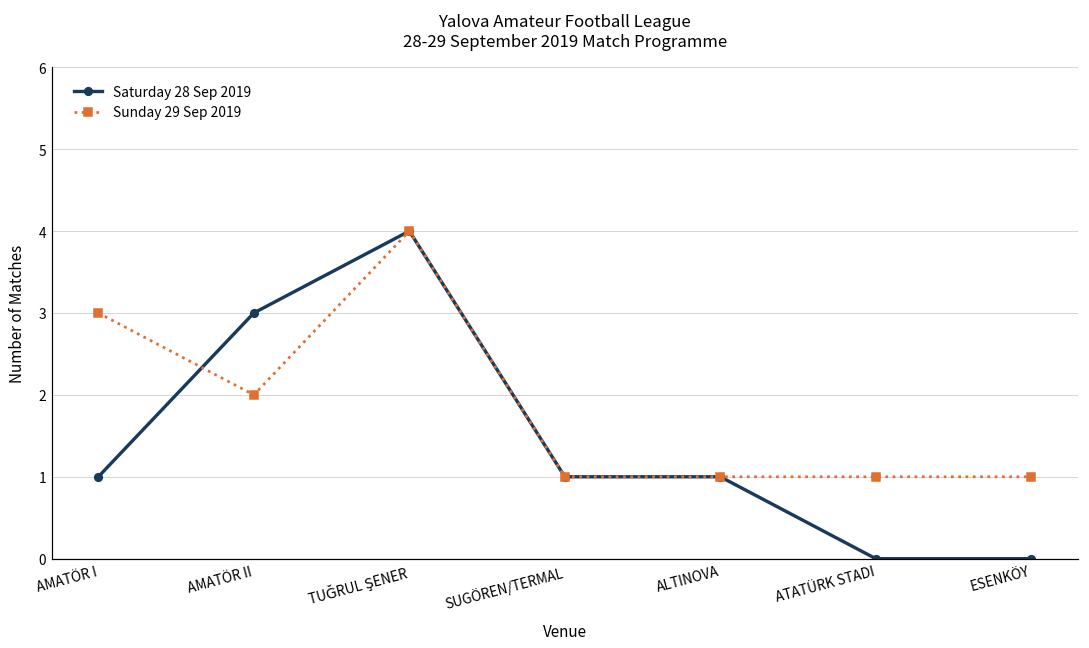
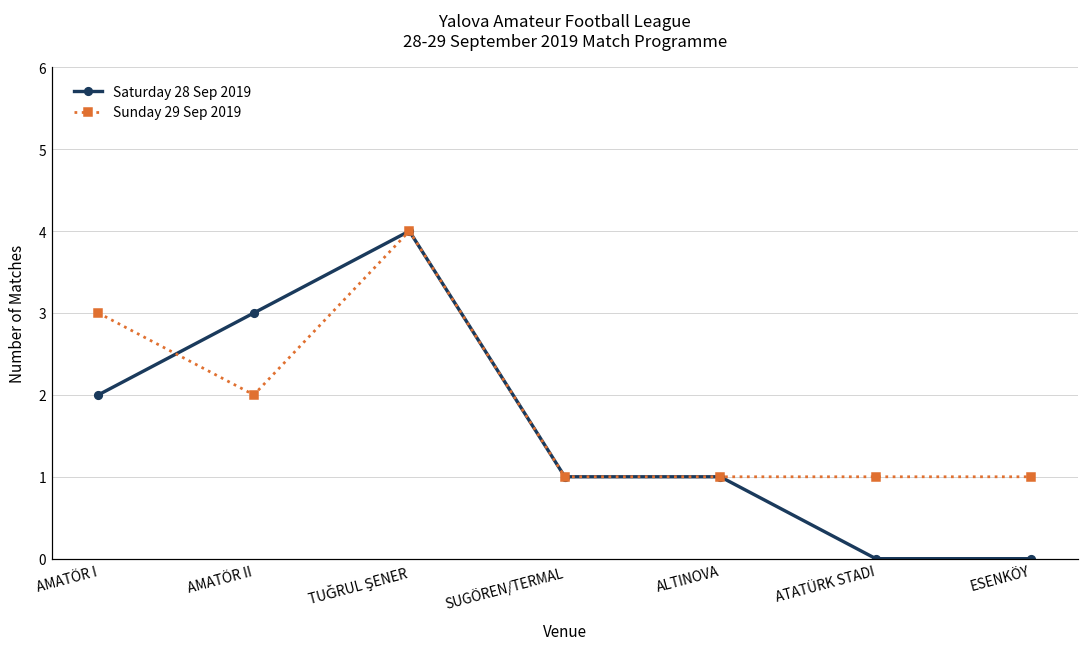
Saturday 28 Sep 2019, AMATÖR I: 1 -> 2
